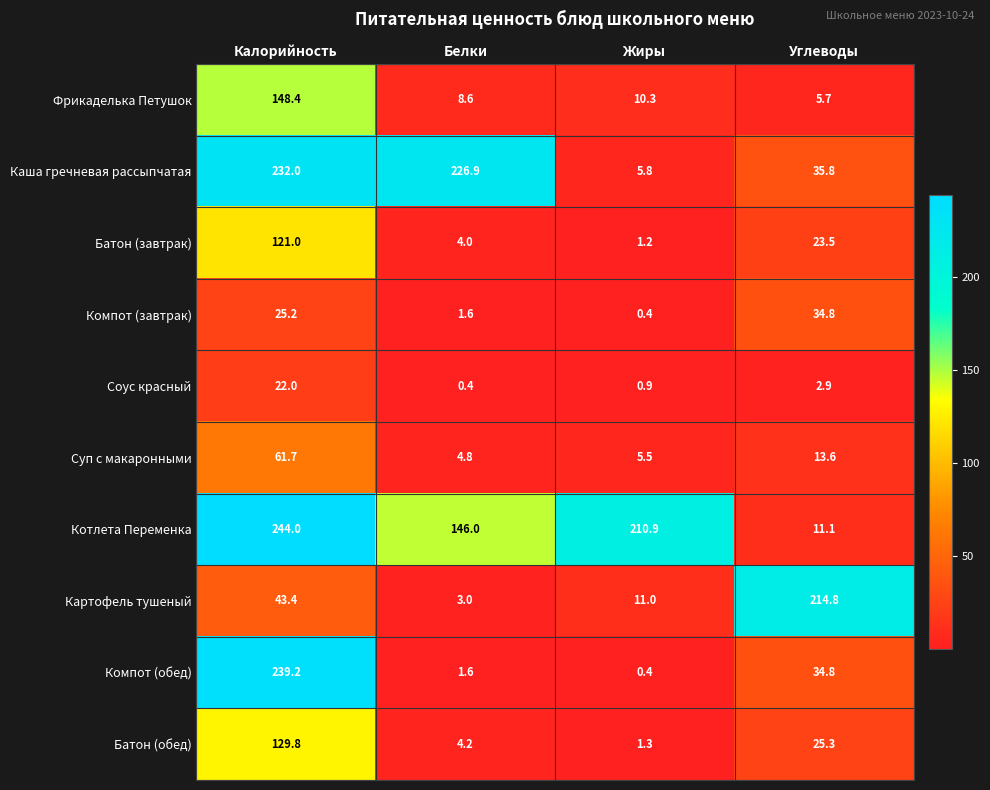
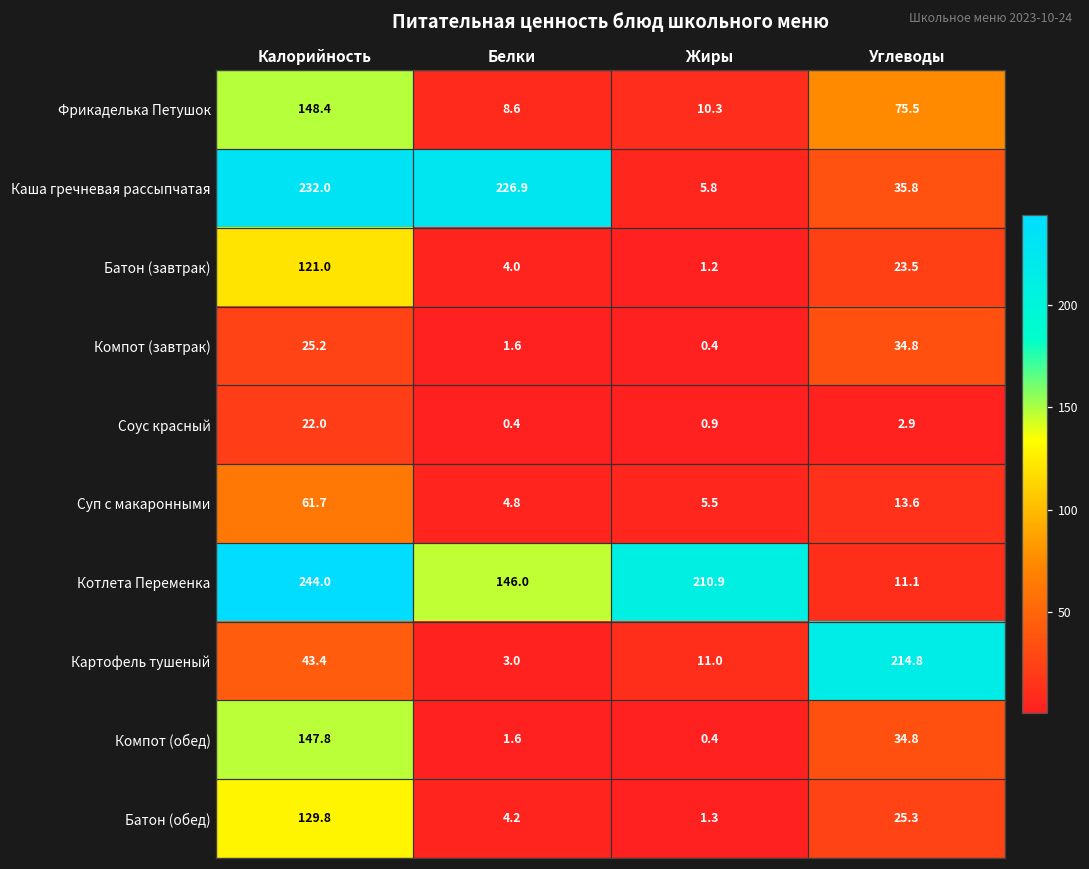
Фрикаделька Петушок, Углеводы: 5.7 -> 75.5
Компот (обед), Калорийность: 239.2 -> 147.8
